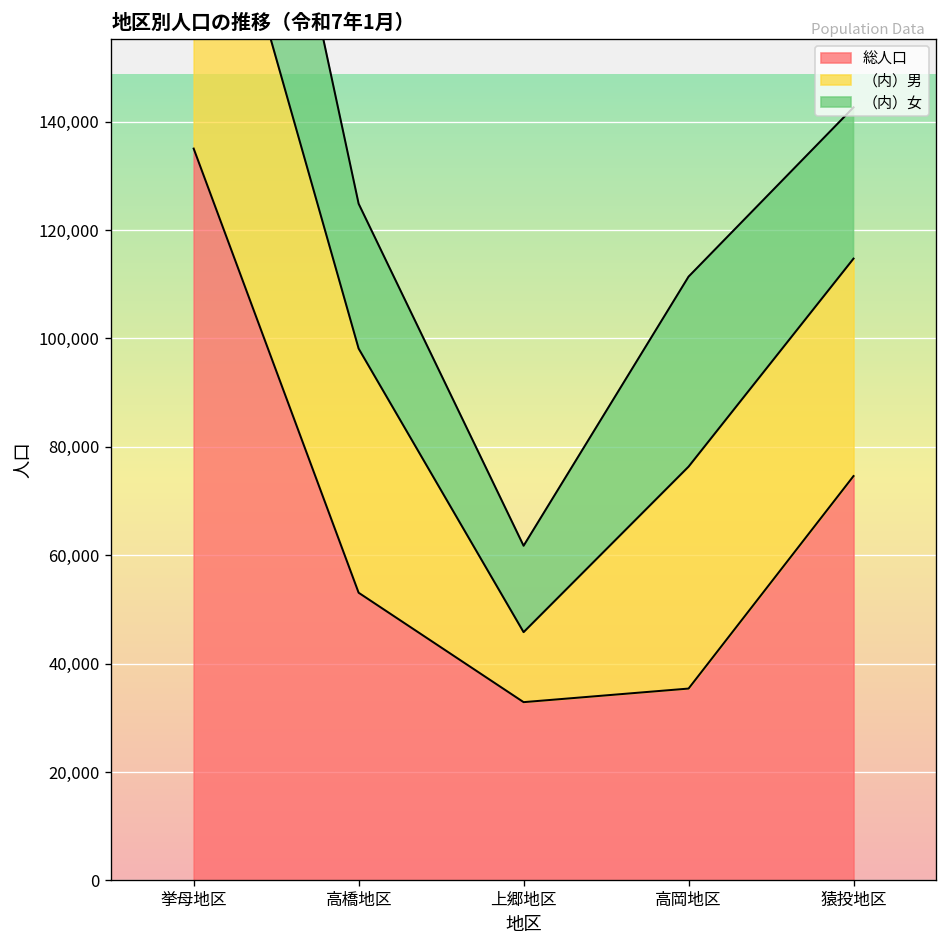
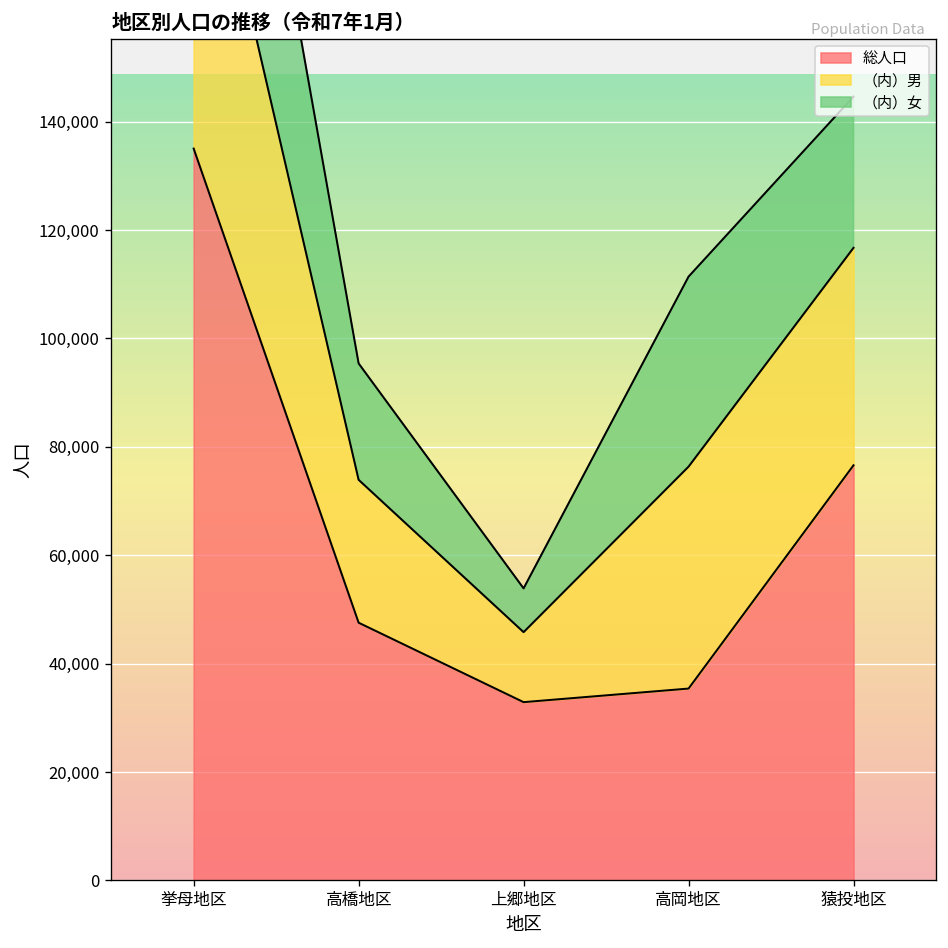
総人口, 高橋地区: 53,000 -> 48,000
（内）男, 高橋地区: 45,000 -> 26,000
（内）女, 高橋地区: 27,000 -> 21,000
（内）女, 上郷地区: 16,000 -> 8,000
総人口, 猿投地区: 75,000 -> 77,000
